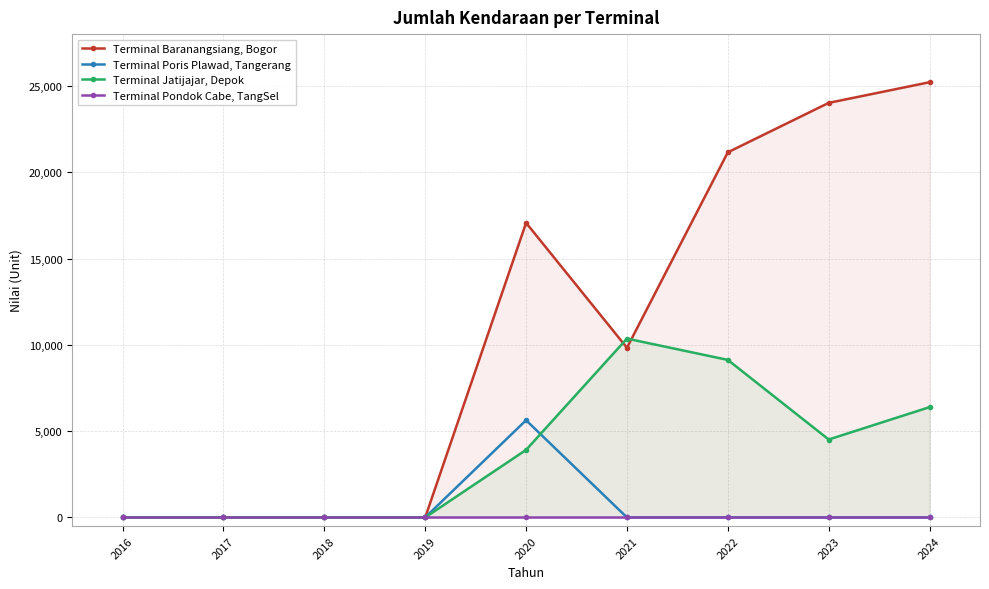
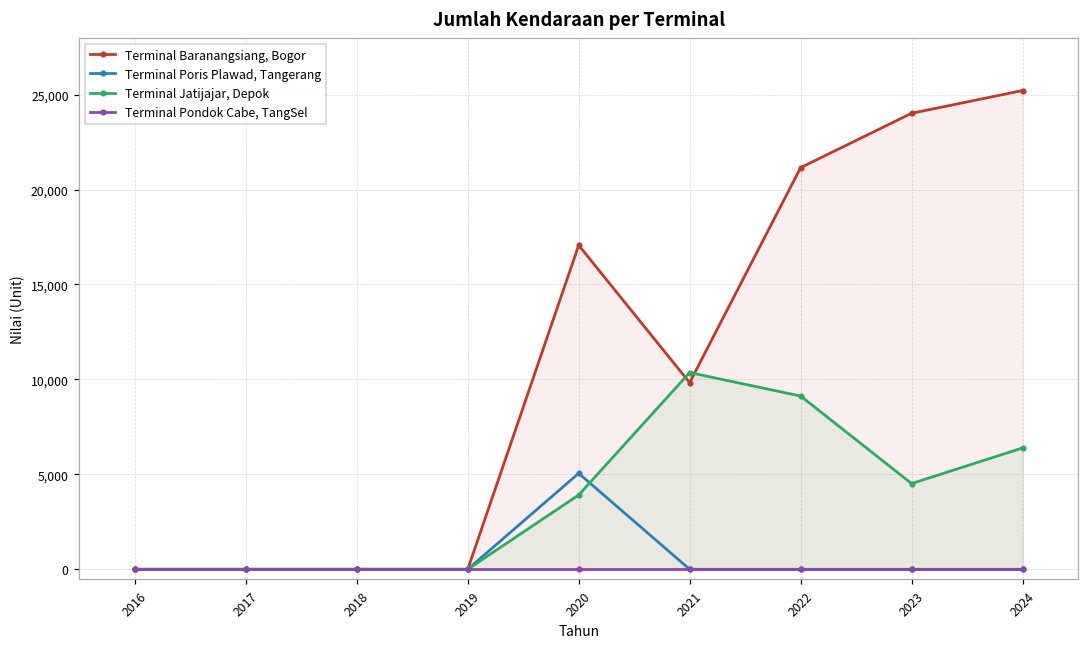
Terminal Poris Plawad, Tangerang, 2020: 5,600 -> 5,100
